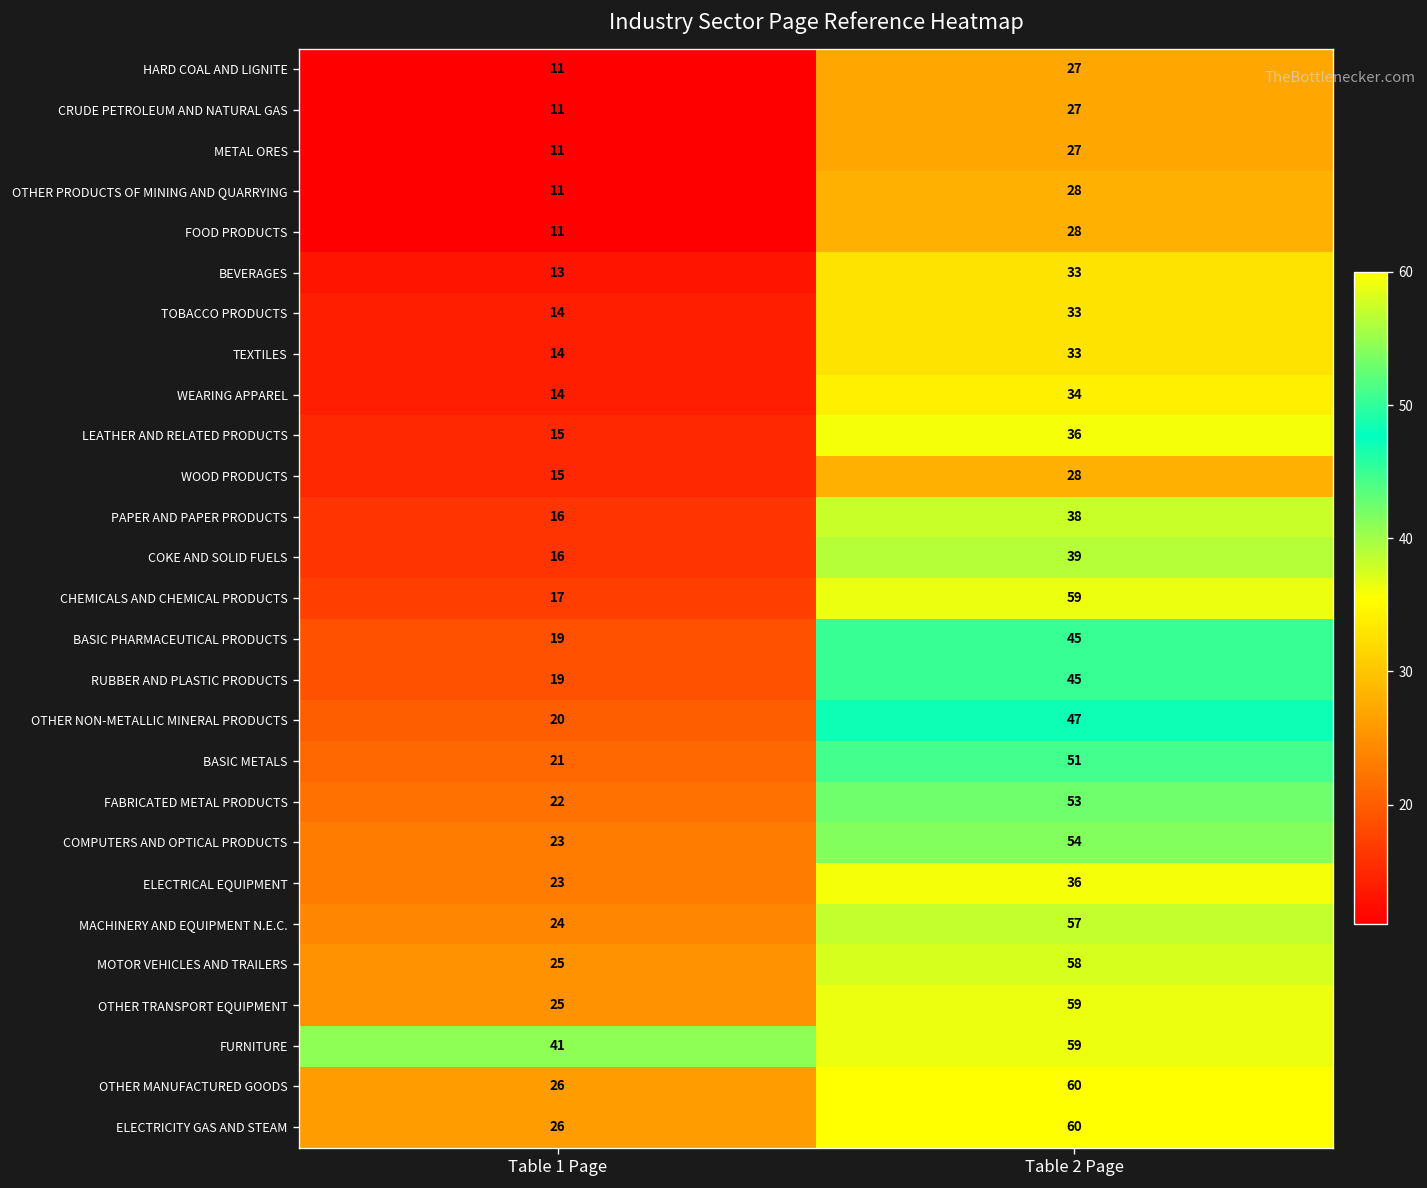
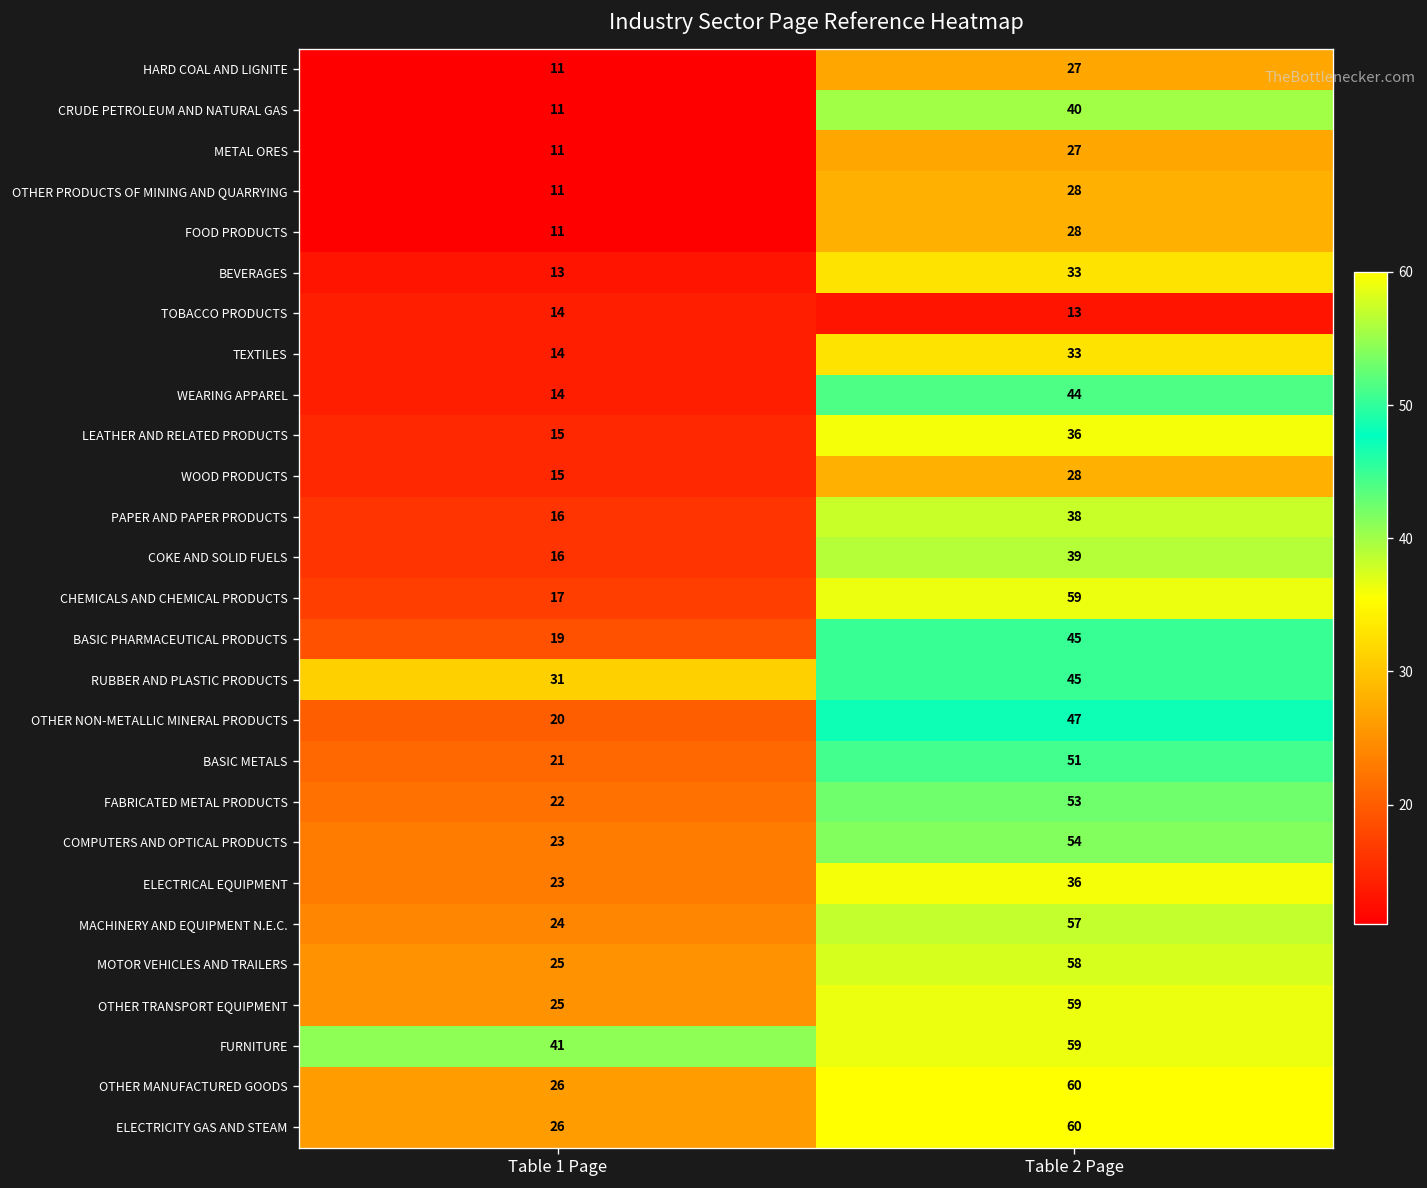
CRUDE PETROLEUM AND NATURAL GAS, Table 2 Page: 27 -> 40
TOBACCO PRODUCTS, Table 2 Page: 33 -> 13
WEARING APPAREL, Table 2 Page: 34 -> 44
RUBBER AND PLASTIC PRODUCTS, Table 1 Page: 19 -> 31
